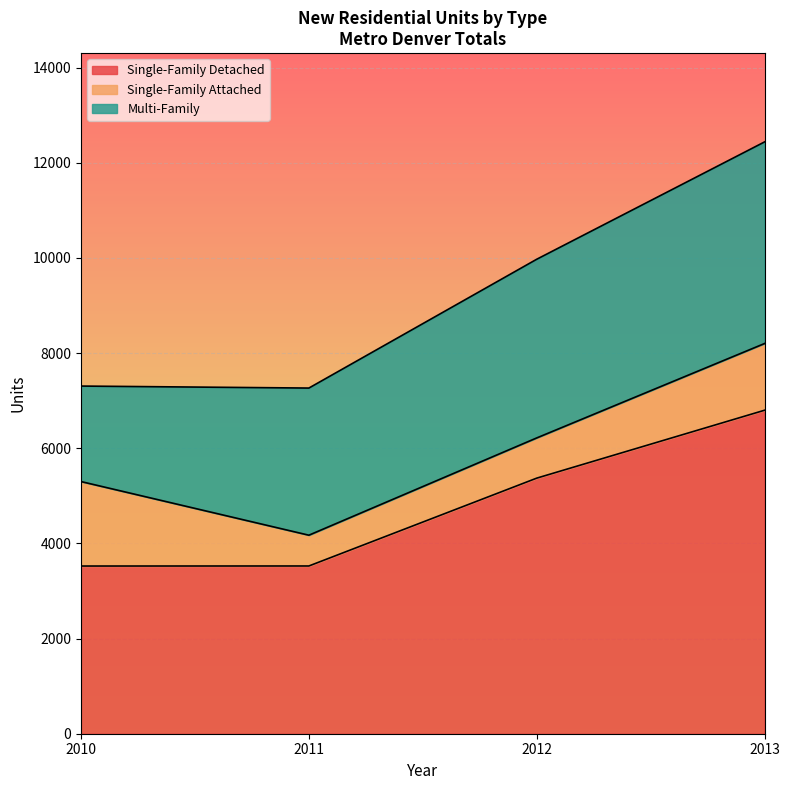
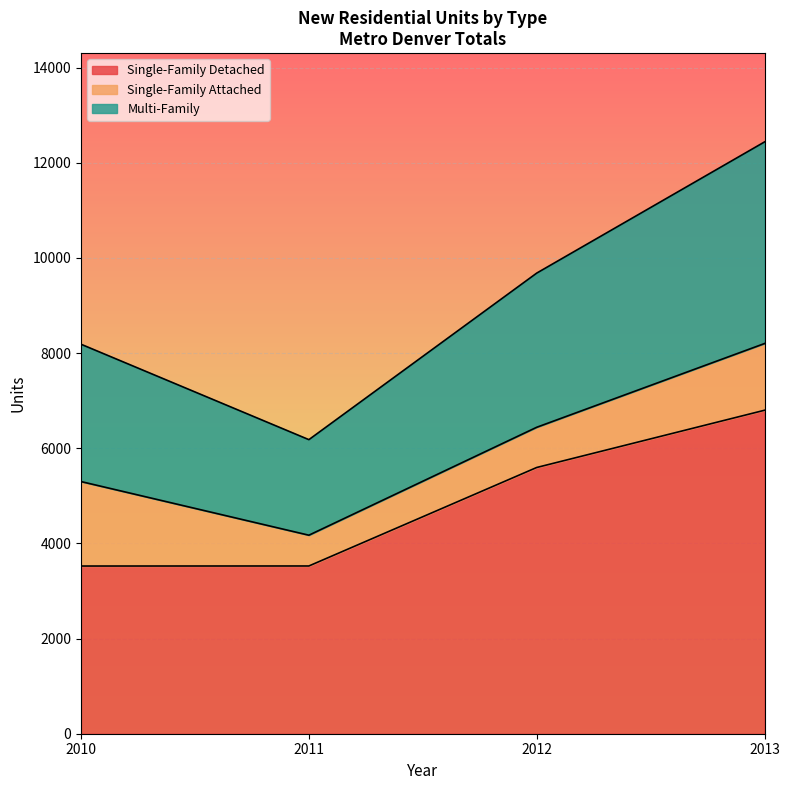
Multi-Family, 2010: 2000 -> 2900
Multi-Family, 2011: 3100 -> 2000
Single-Family Detached, 2012: 5400 -> 5600
Multi-Family, 2012: 3800 -> 3200
